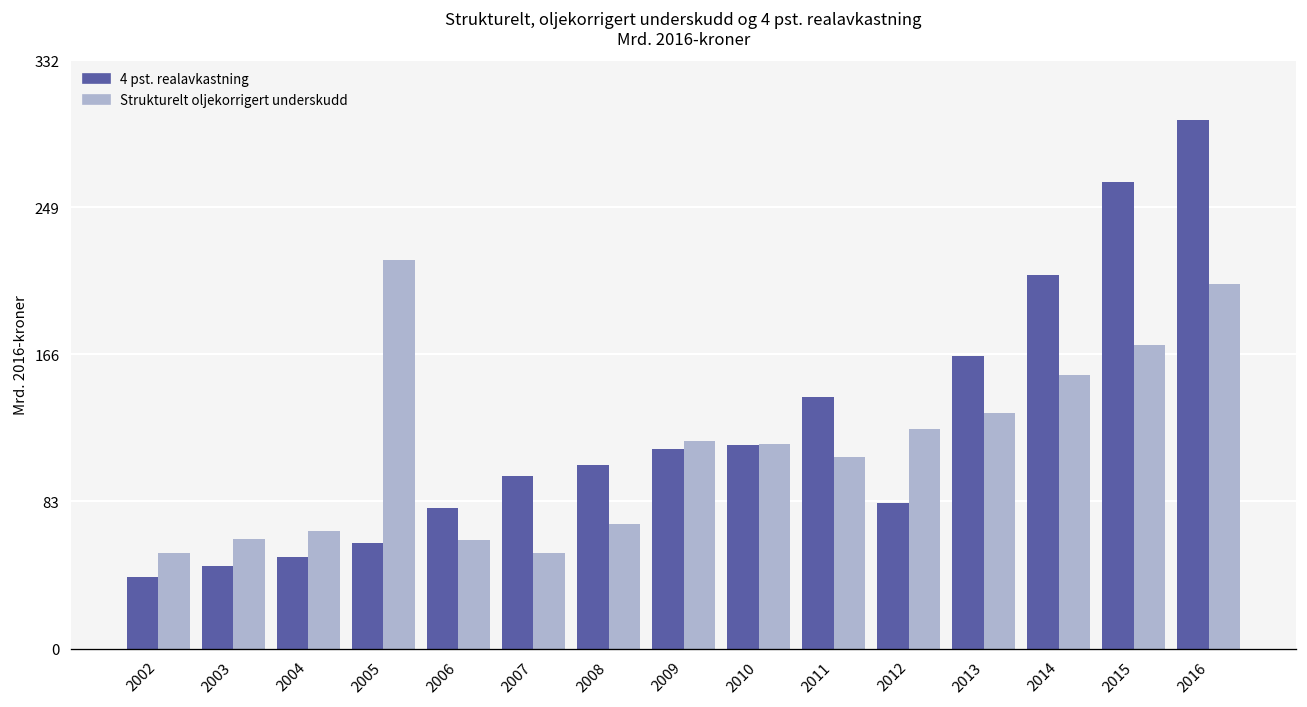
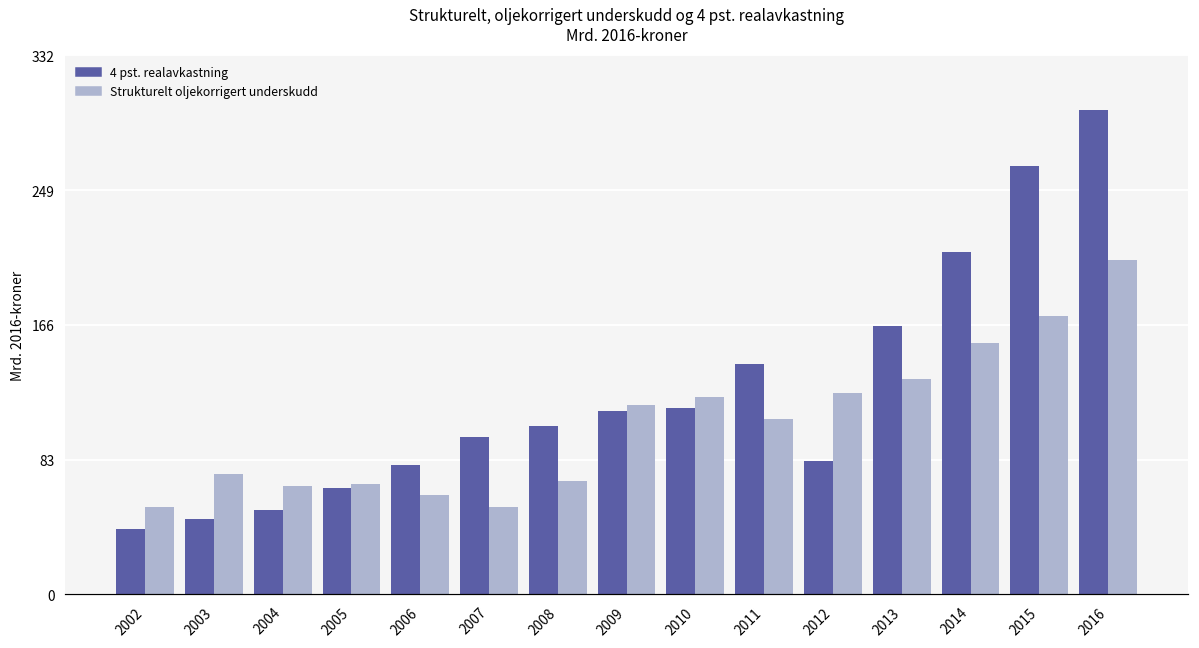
Strukturelt oljekorrigert underskudd, 2003: 62 -> 74
4 pst. realavkastning, 2005: 60 -> 65
Strukturelt oljekorrigert underskudd, 2005: 220 -> 68
Strukturelt oljekorrigert underskudd, 2010: 115 -> 122
